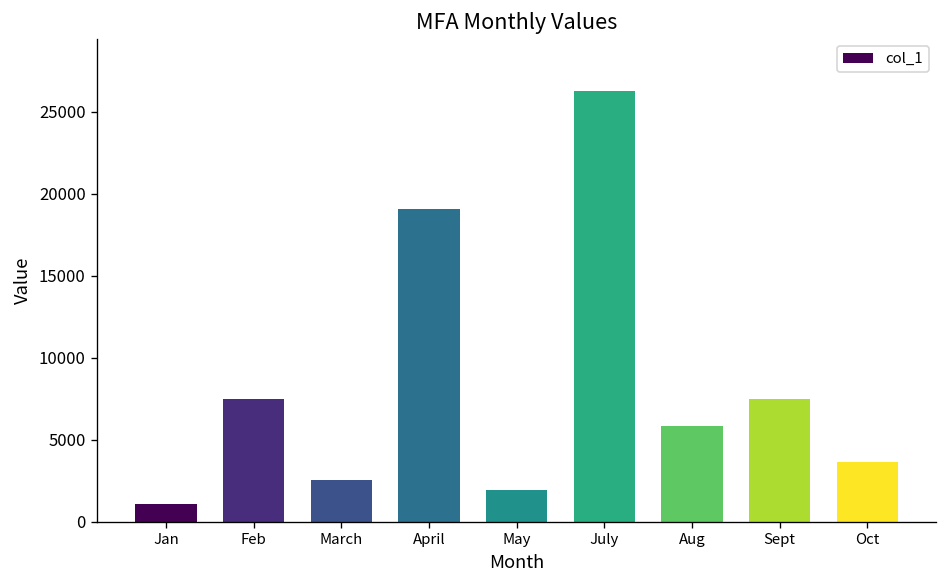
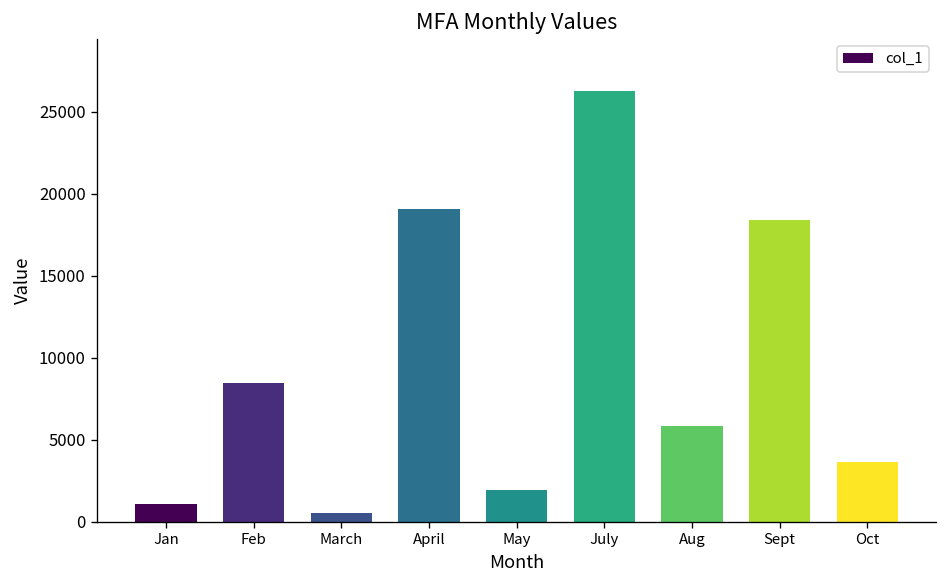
Feb: 7500 -> 8500
March: 2500 -> 500
Sept: 7500 -> 18400
